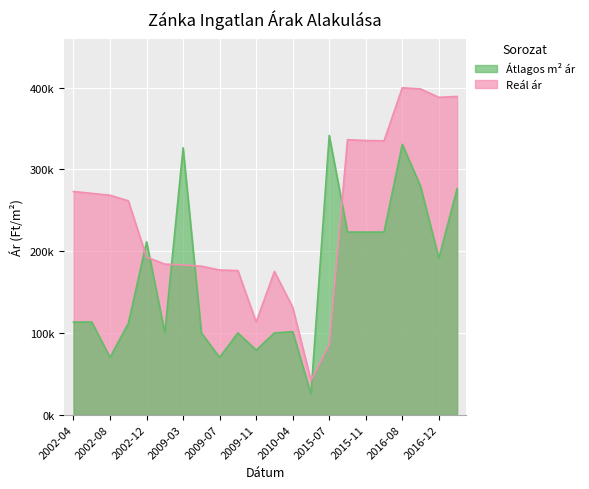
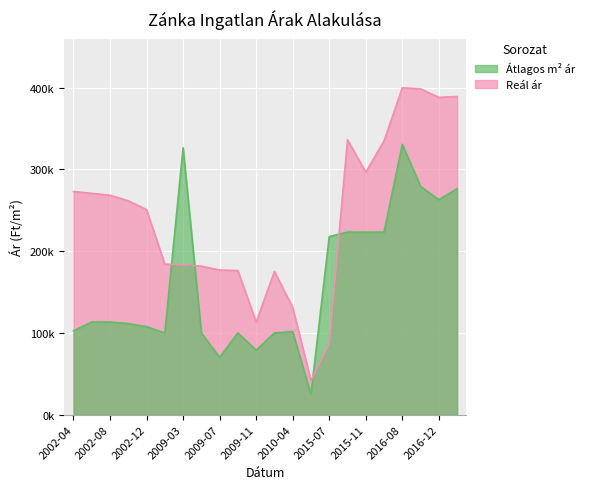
Átlagos m² ár, 2002-04: 110000 -> 100000
Átlagos m² ár, 2002-08: 70000 -> 110000
Átlagos m² ár, 2002-12: 210000 -> 110000
Reál ár, 2002-12: 190000 -> 250000
Átlagos m² ár, 2015-07: 340000 -> 220000
Reál ár, 2015-11: 340000 -> 300000
Átlagos m² ár, 2016-12: 190000 -> 260000
